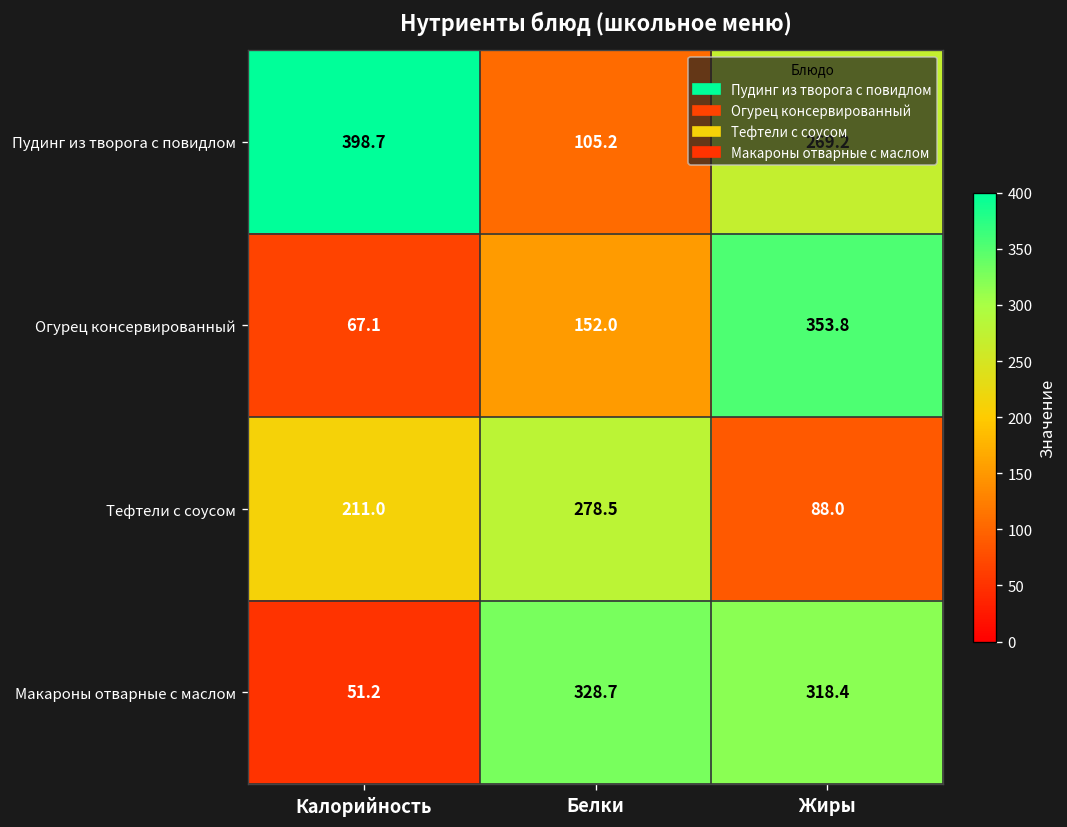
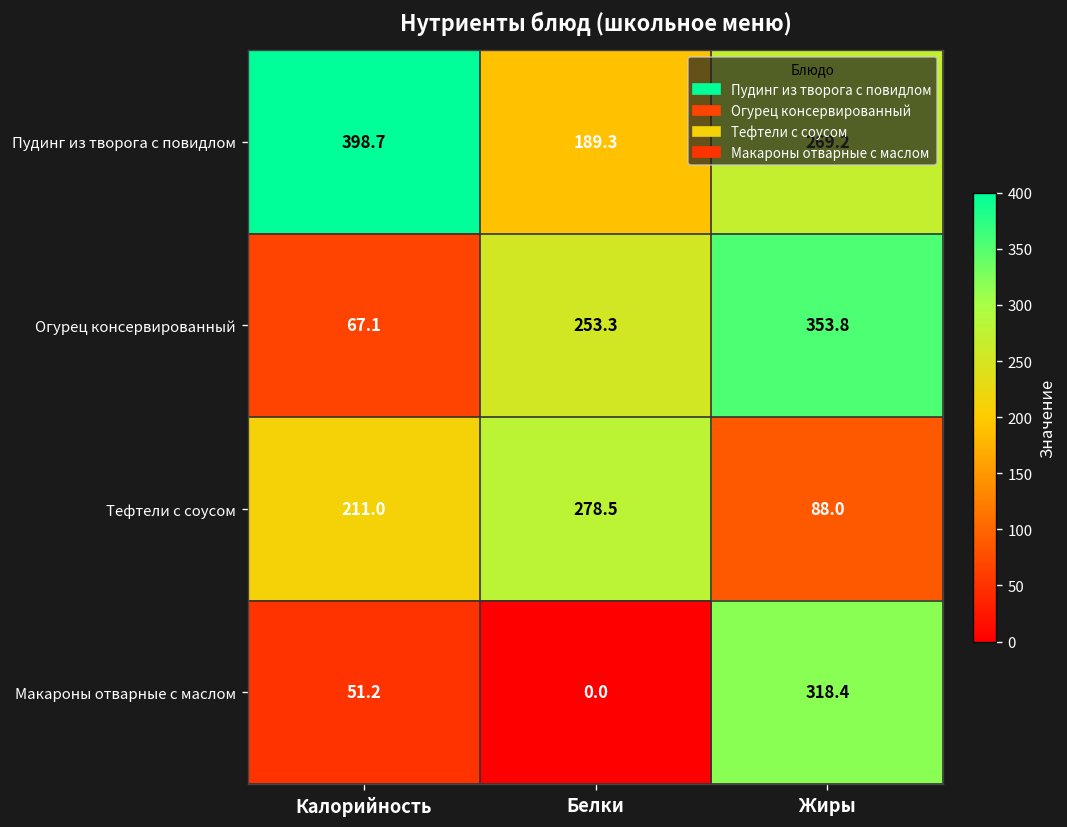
Пудинг из творога с повидлом, Белки: 105.2 -> 189.3
Огурец консервированный, Белки: 152.0 -> 253.3
Макароны отварные с маслом, Белки: 328.7 -> 0.0
